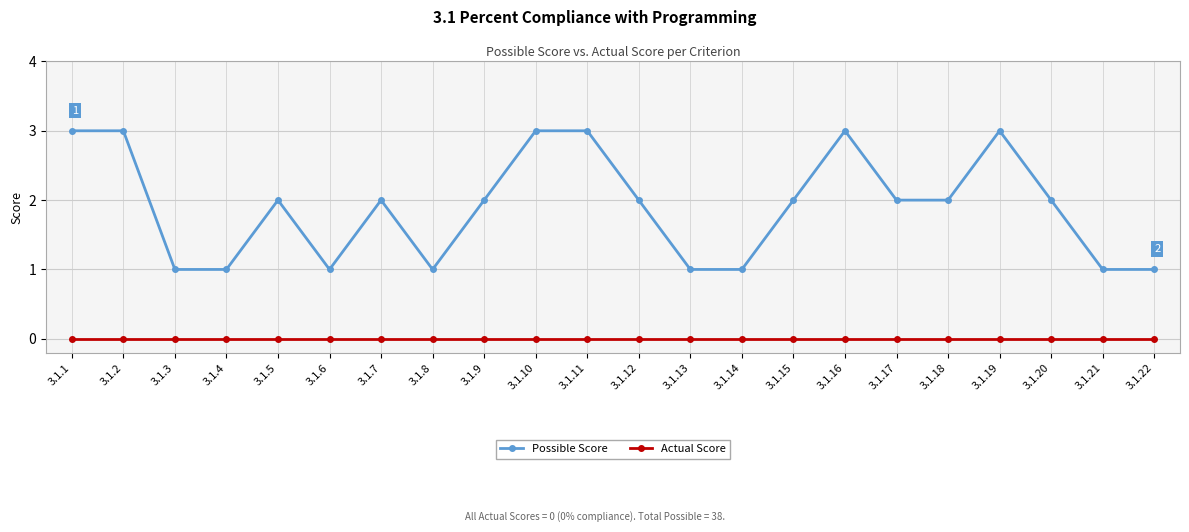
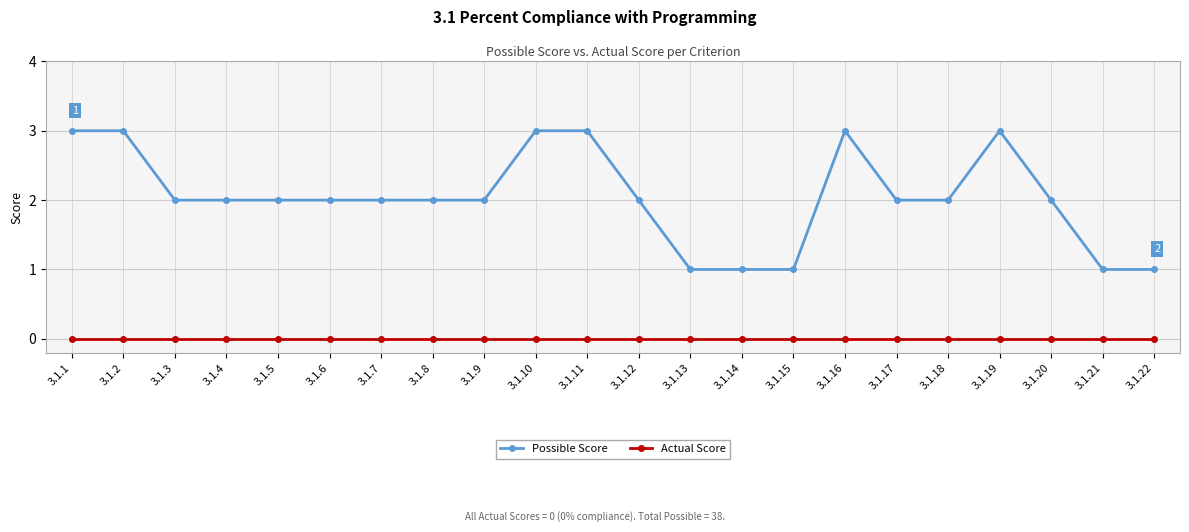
Possible Score, 3.1.3: 1 -> 2
Possible Score, 3.1.4: 1 -> 2
Possible Score, 3.1.6: 1 -> 2
Possible Score, 3.1.8: 1 -> 2
Possible Score, 3.1.15: 2 -> 1
